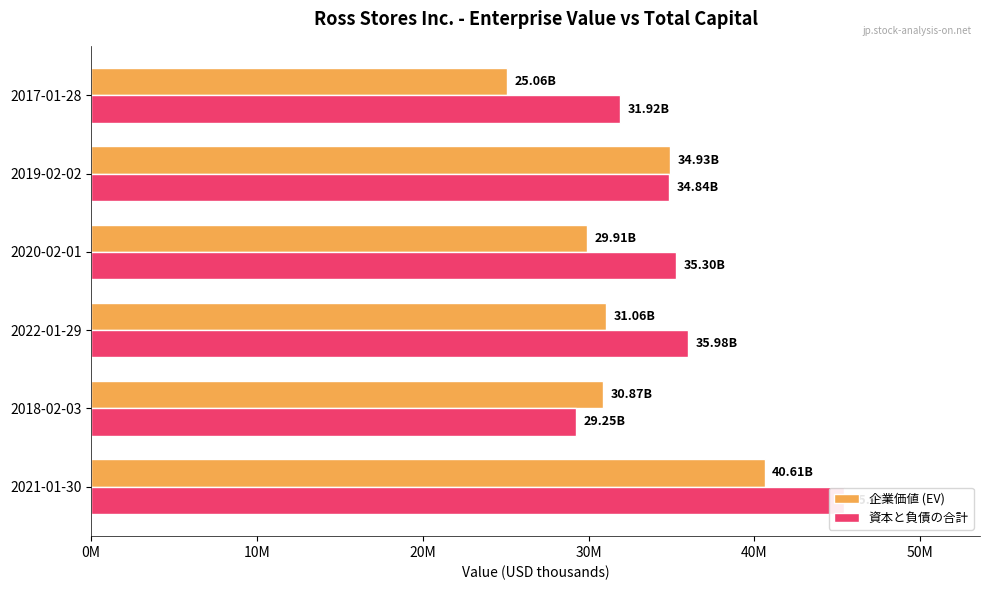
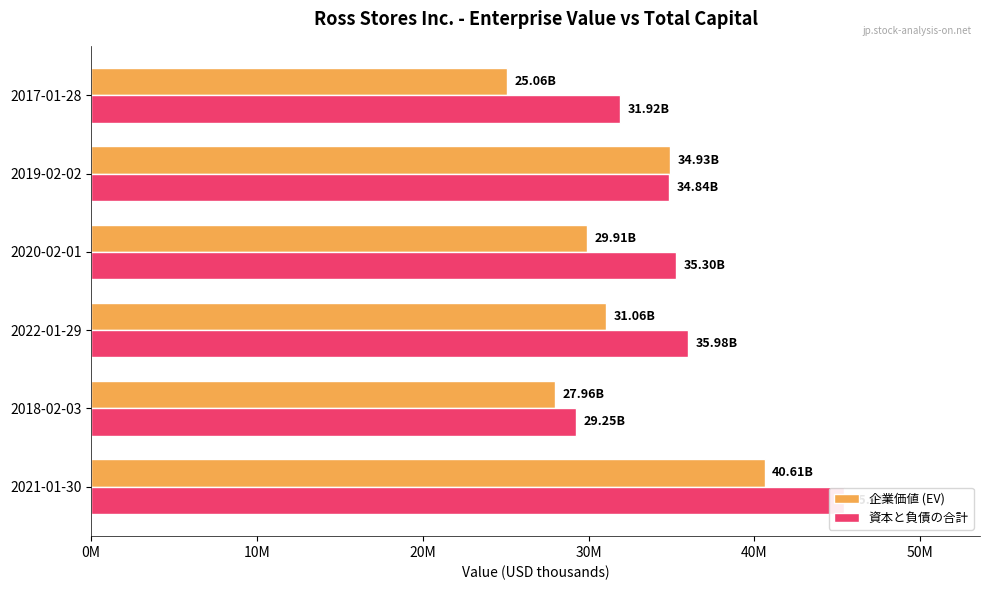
企業価値 (EV), 2018-02-03: 30.87B -> 27.96B
